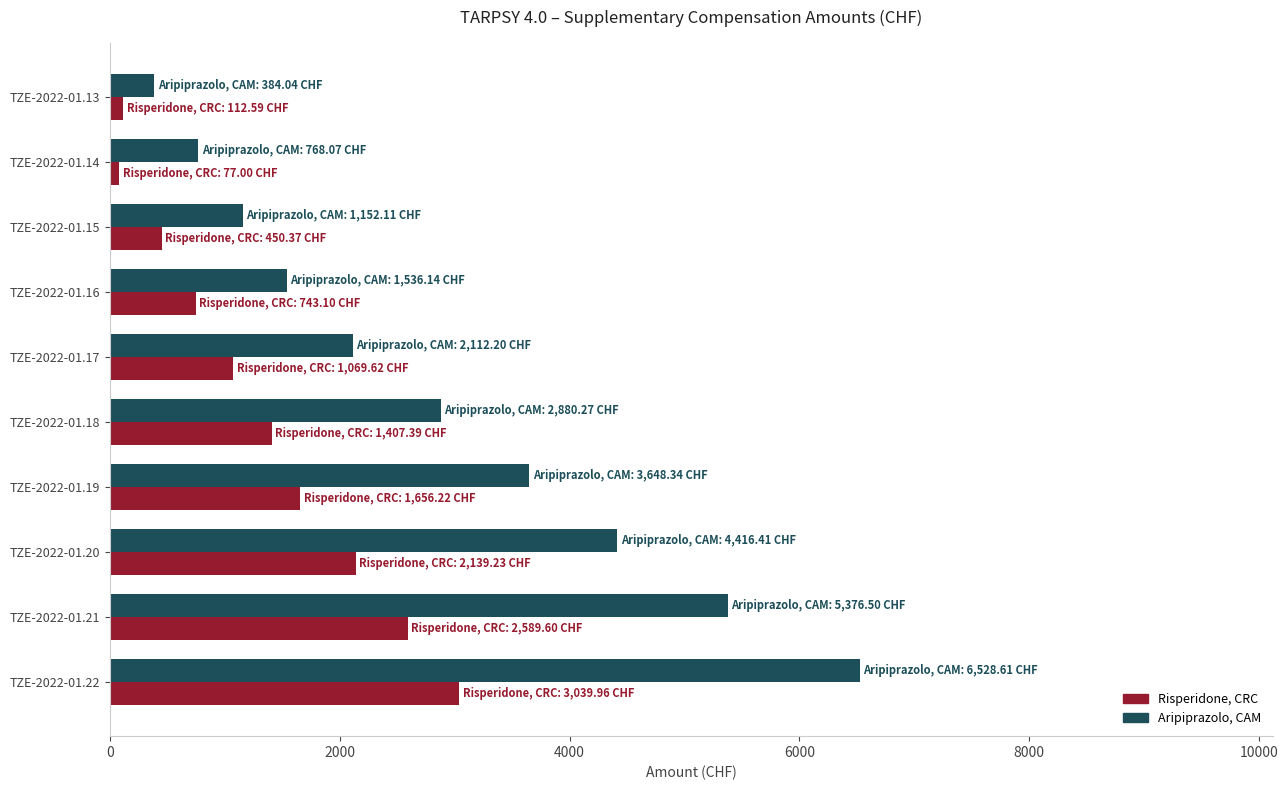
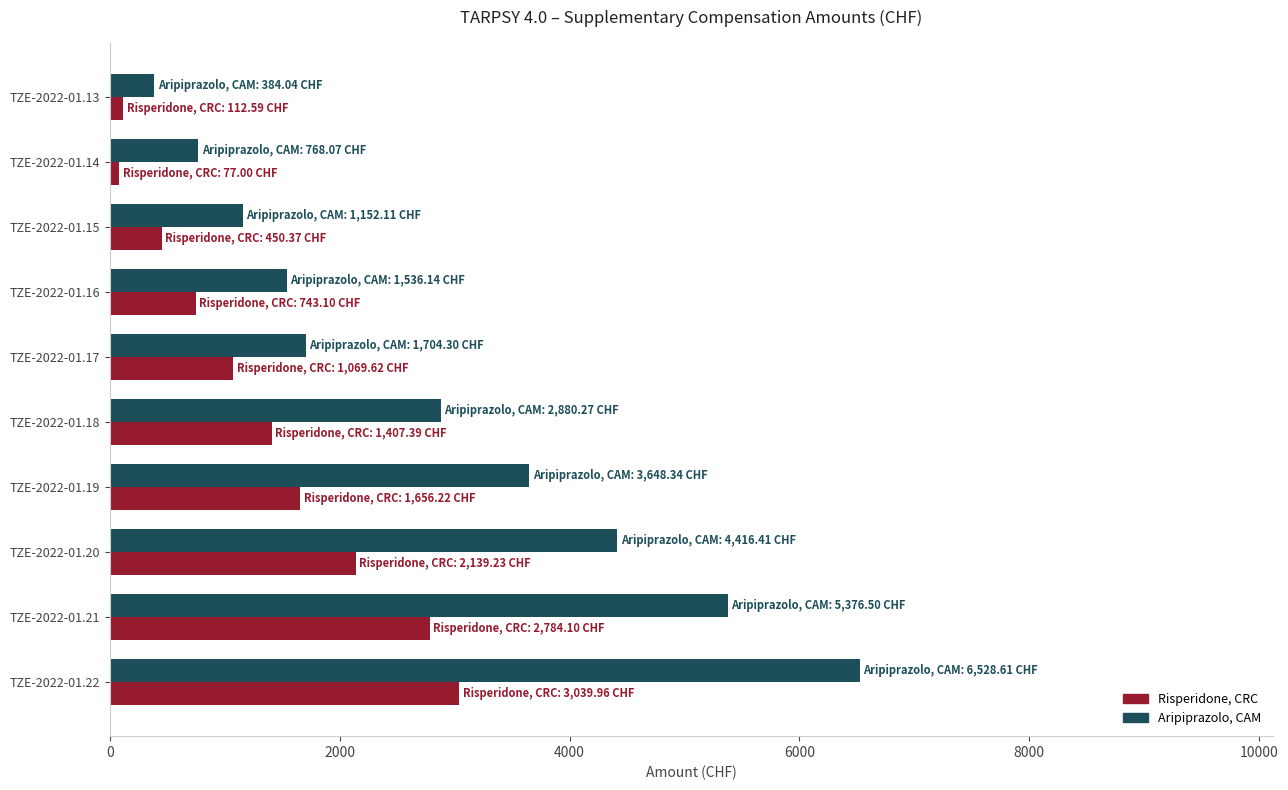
Aripiprazolo, CAM, TZE-2022-01.17: 2,112.20 -> 1,704.30
Risperidone, CRC, TZE-2022-01.21: 2,589.60 -> 2,784.10
